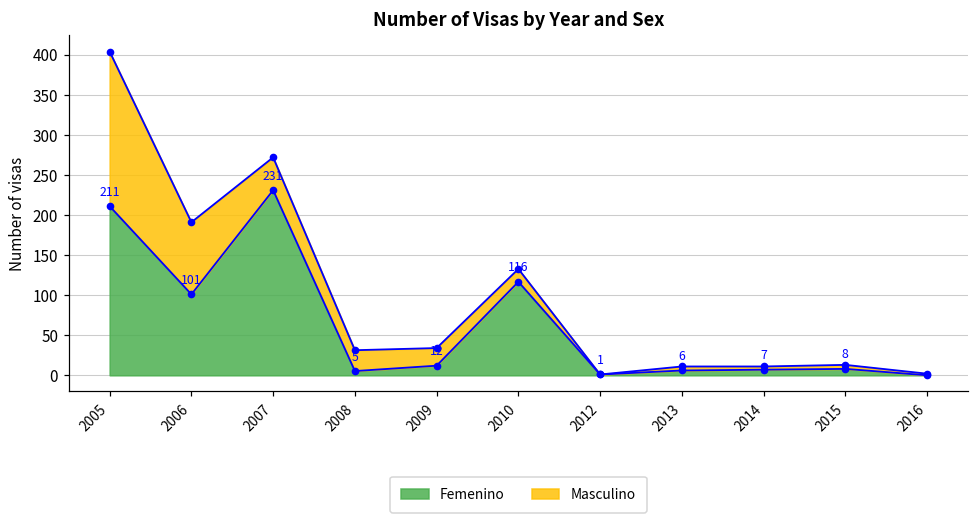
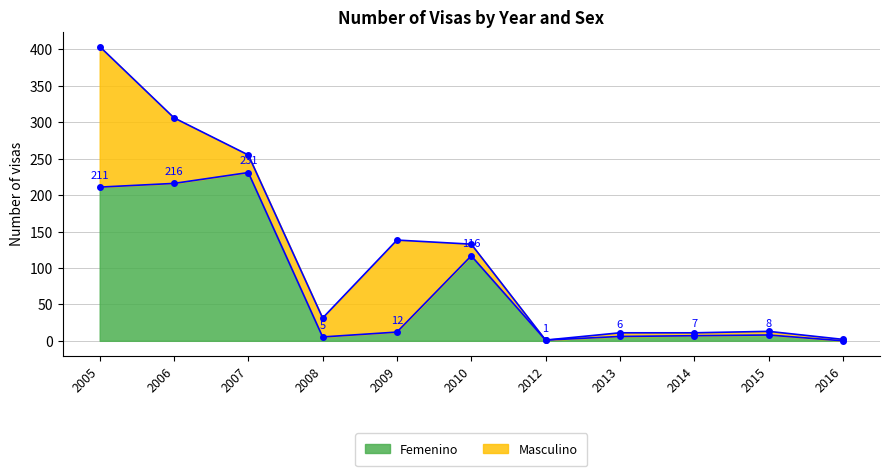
Femenino, 2006: 101 -> 216
Masculino, 2007: 40 -> 20
Masculino, 2009: 20 -> 130
